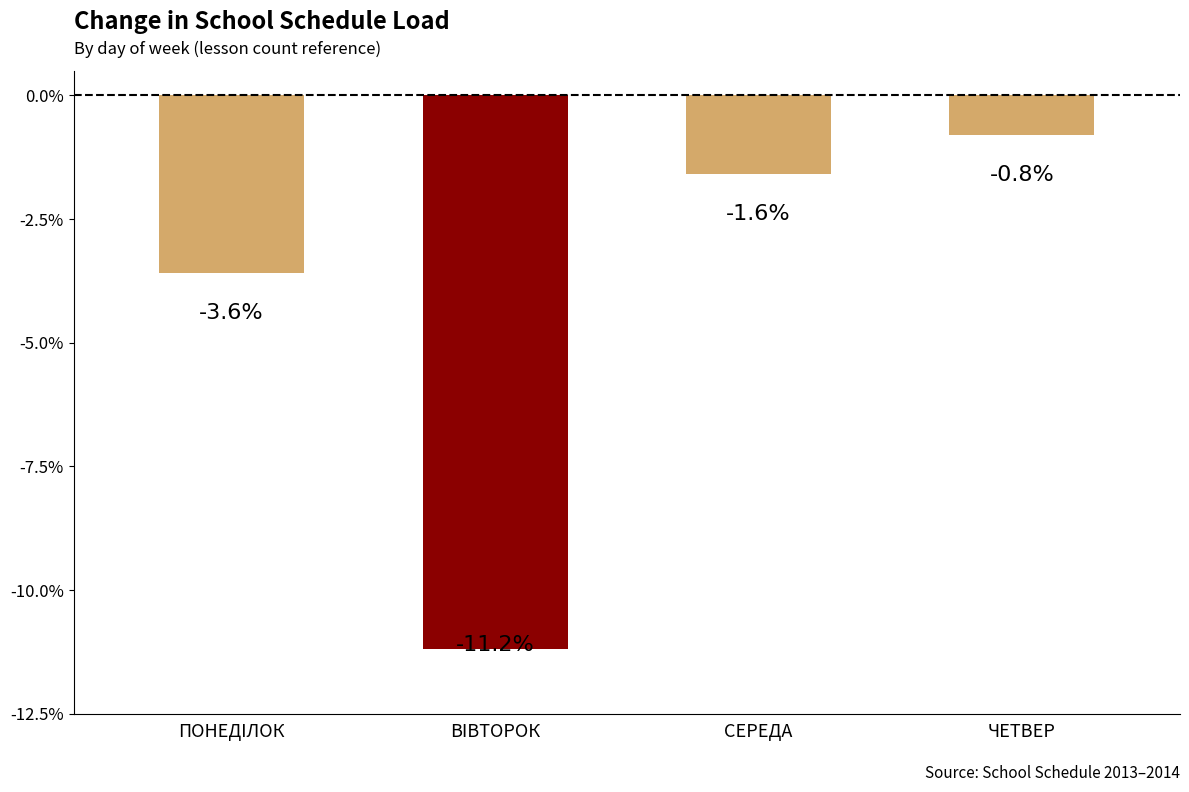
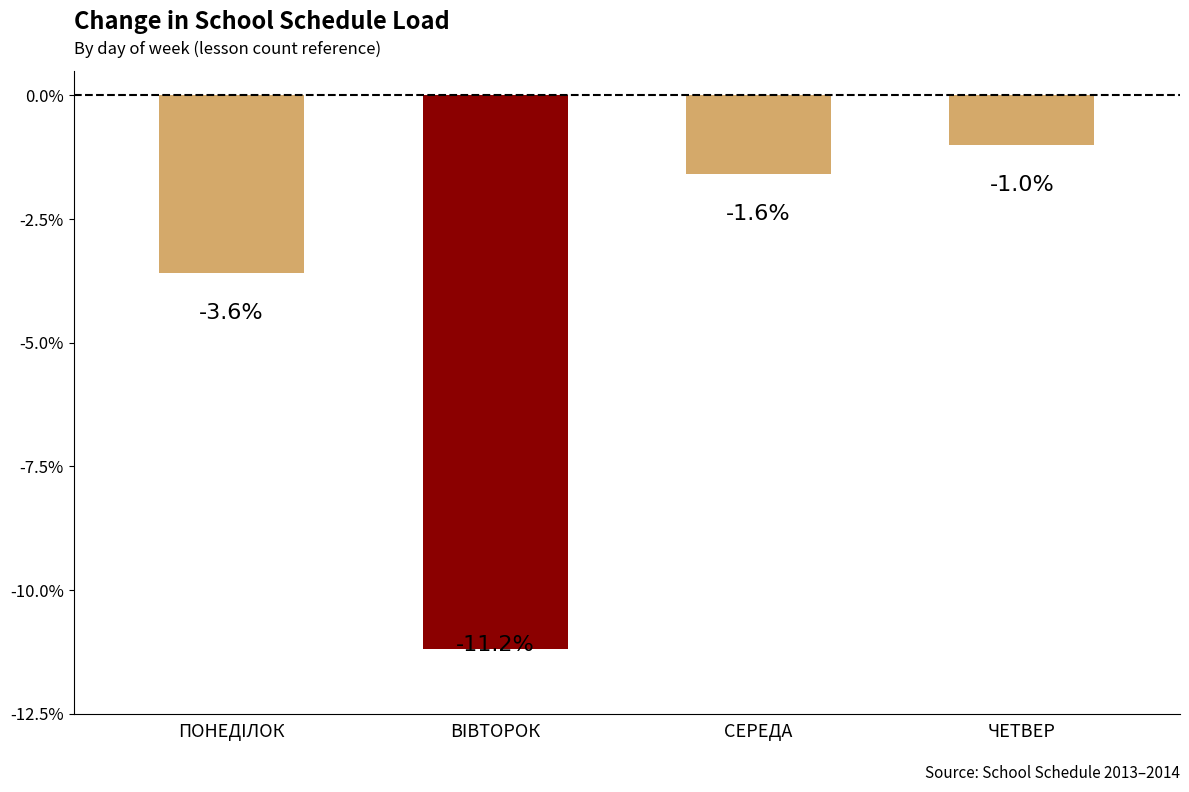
ЧЕТВЕР: -0.8% -> -1.0%
